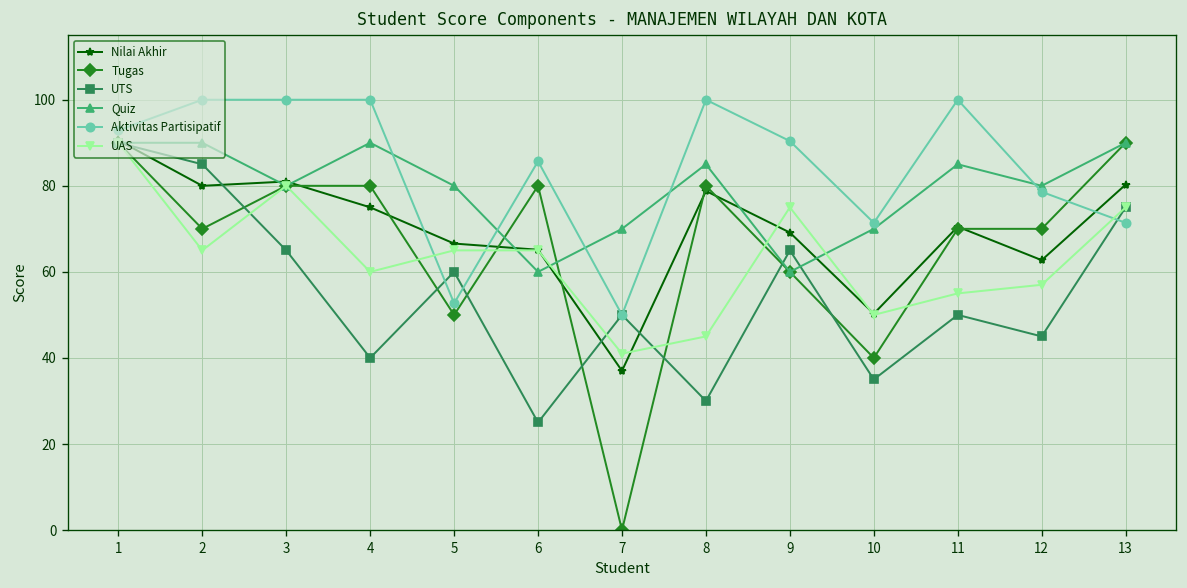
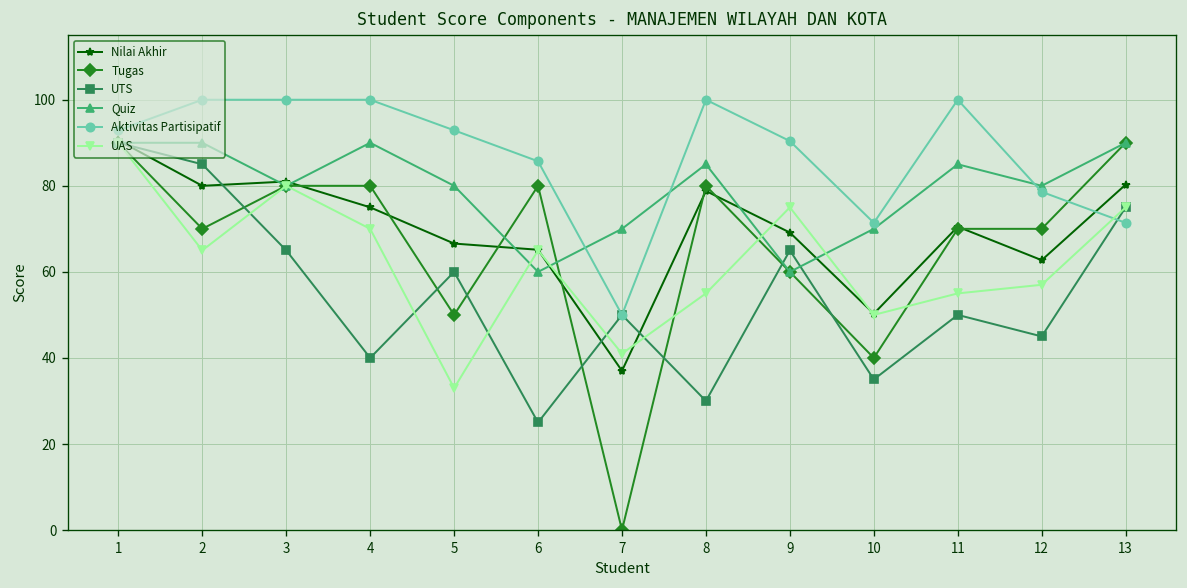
UAS, 4: 60 -> 70
Aktivitas Partisipatif, 5: 53 -> 93
UAS, 5: 65 -> 33
UAS, 8: 45 -> 55
